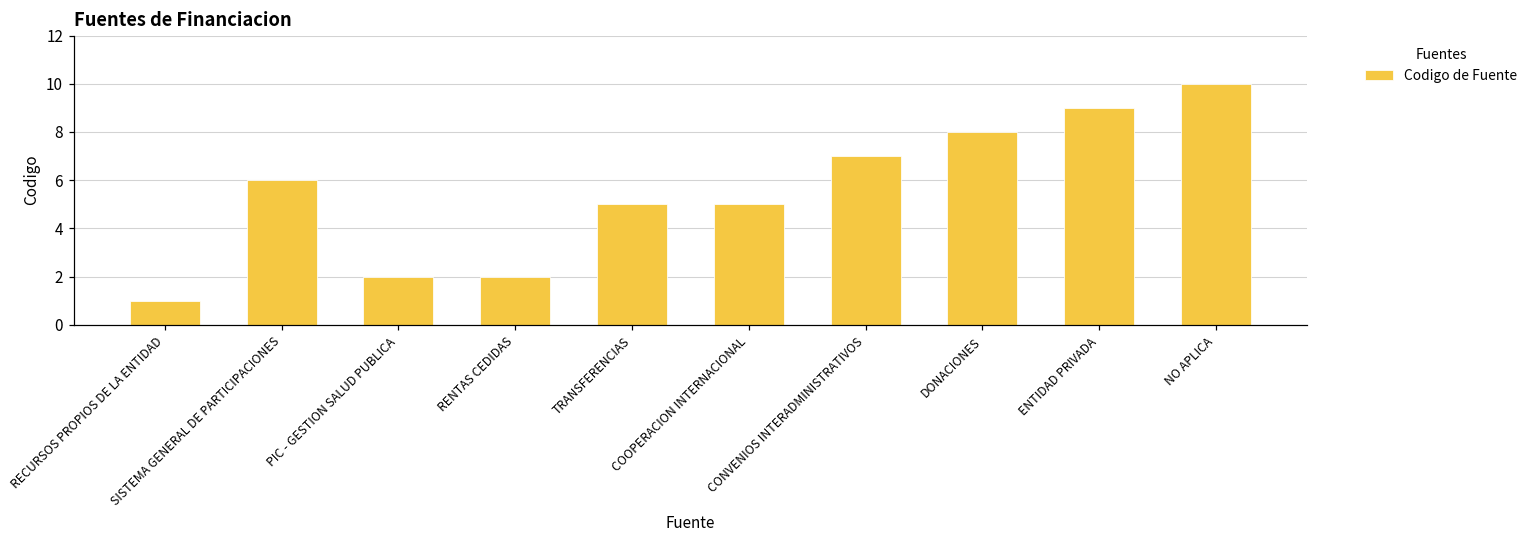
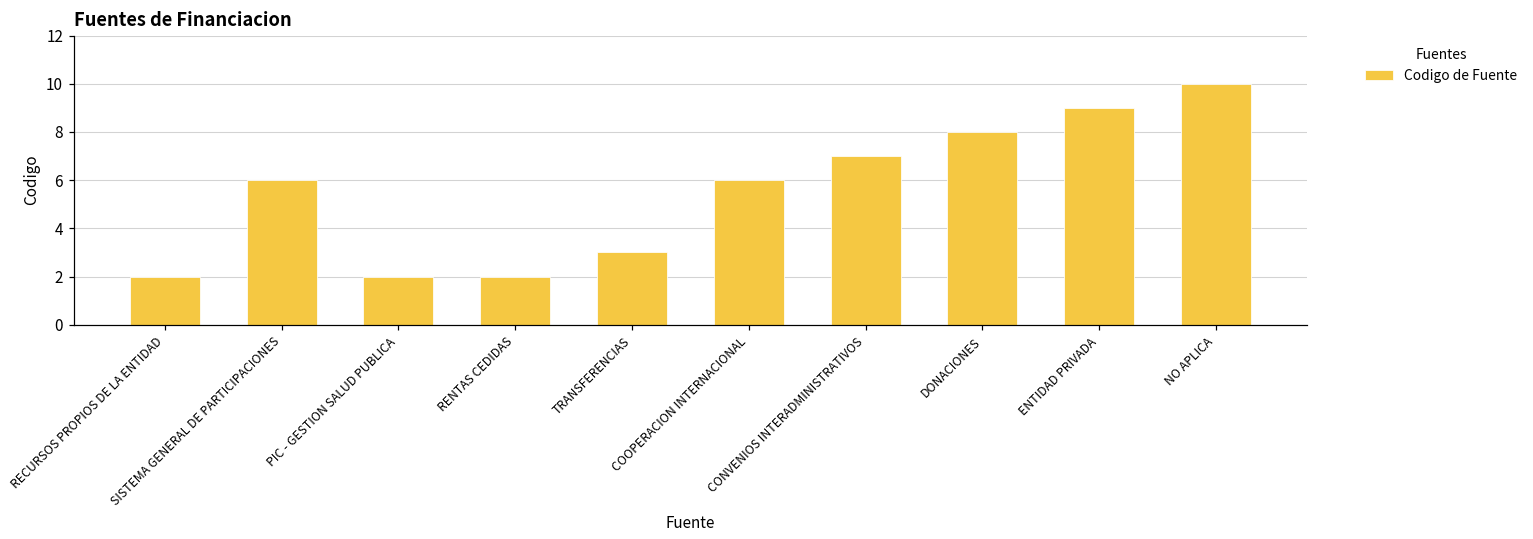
RECURSOS PROPIOS DE LA ENTIDAD: 1 -> 2
TRANSFERENCIAS: 5 -> 3
COOPERACION INTERNACIONAL: 5 -> 6
